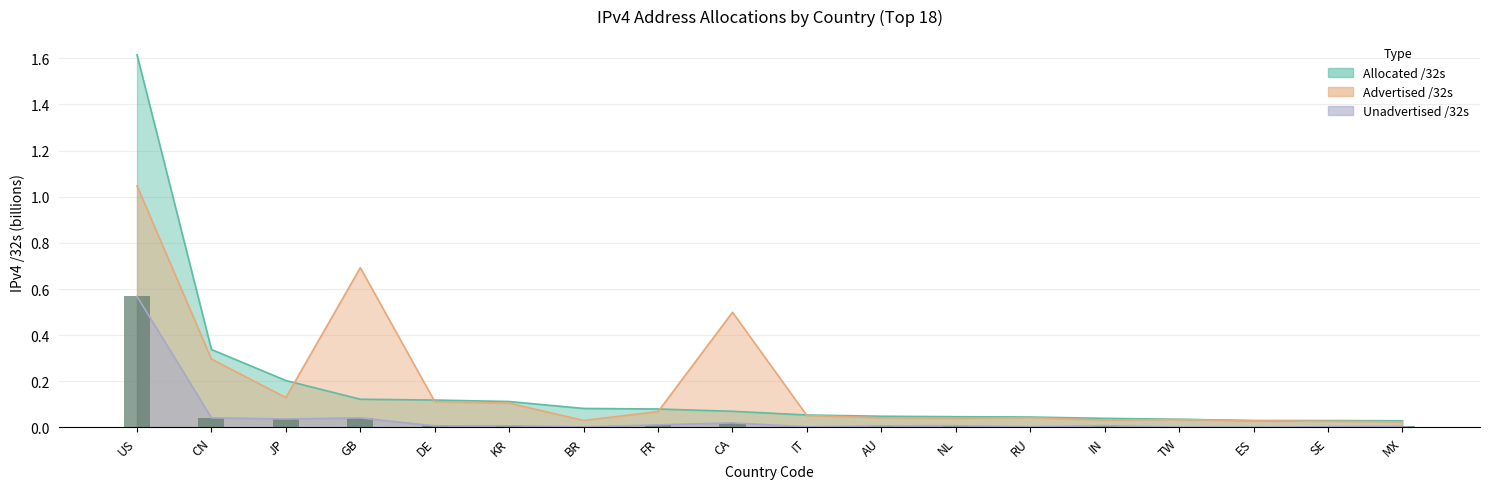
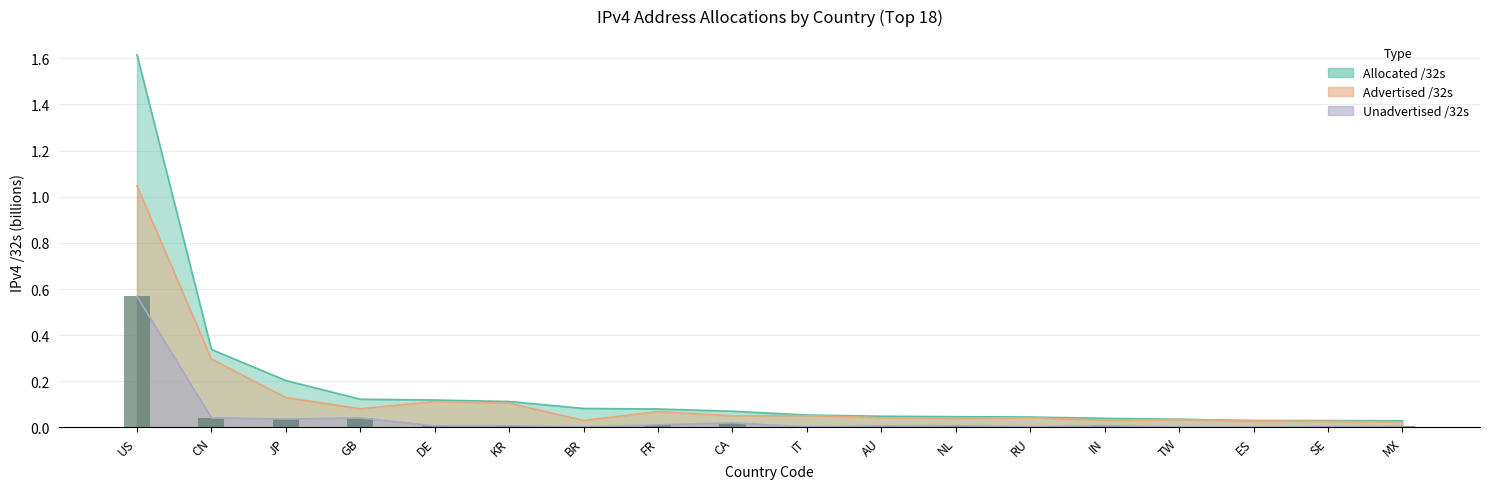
Advertised /32s, GB: 0.69 -> 0.08
Advertised /32s, CA: 0.50 -> 0.05
